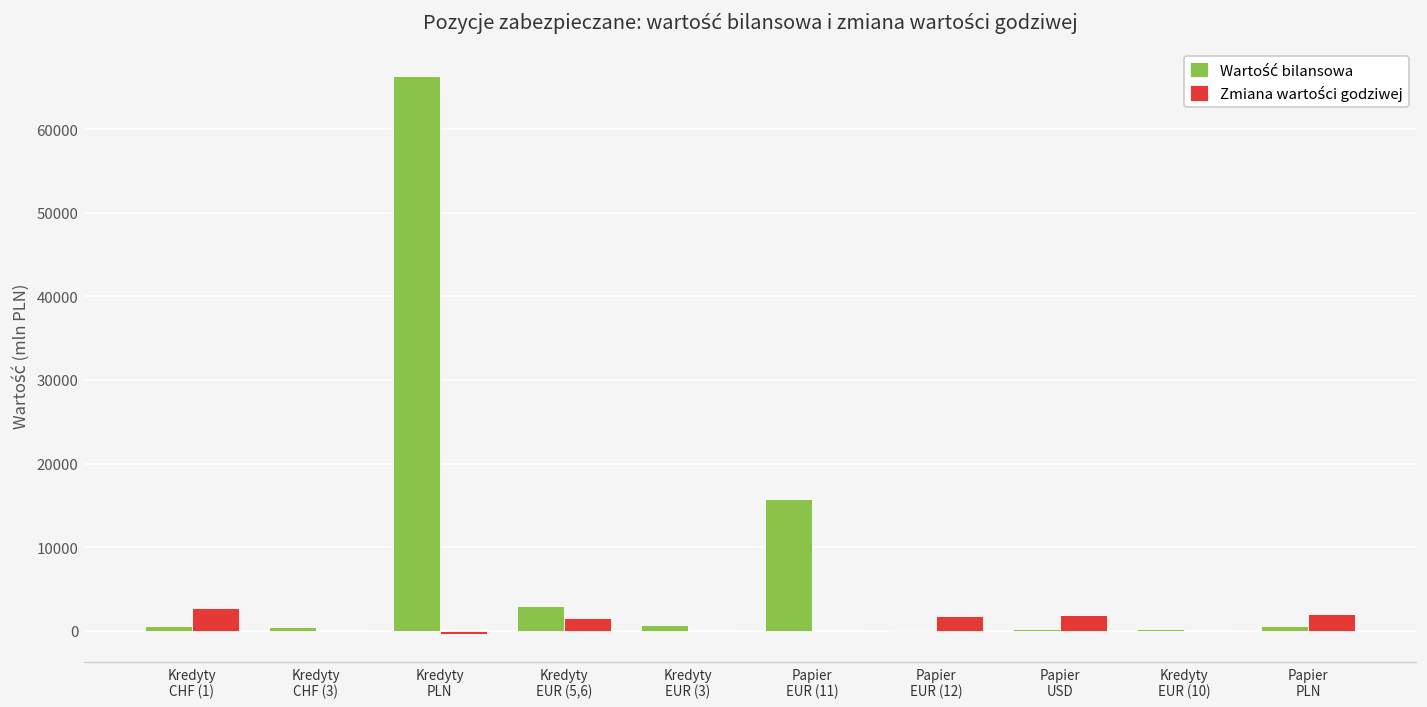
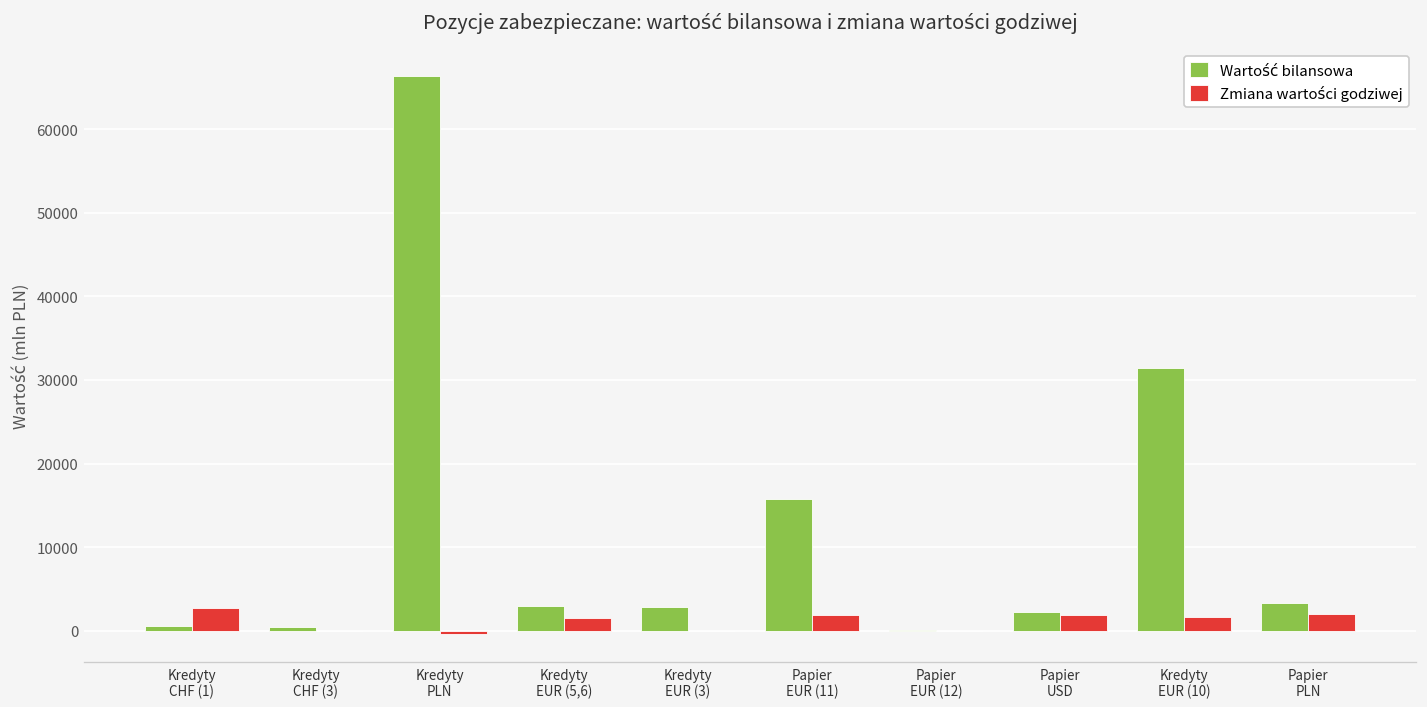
Wartość bilansowa, Kredyty EUR (3): 1000 -> 3000
Zmiana wartości godziwej, Papier EUR (11): 0 -> 2000
Zmiana wartości godziwej, Papier EUR (12): 2000 -> 0
Wartość bilansowa, Papier USD: 0 -> 2000
Wartość bilansowa, Kredyty EUR (10): 0 -> 31000
Zmiana wartości godziwej, Kredyty EUR (10): 0 -> 2000
Wartość bilansowa, Papier PLN: 1000 -> 3000
